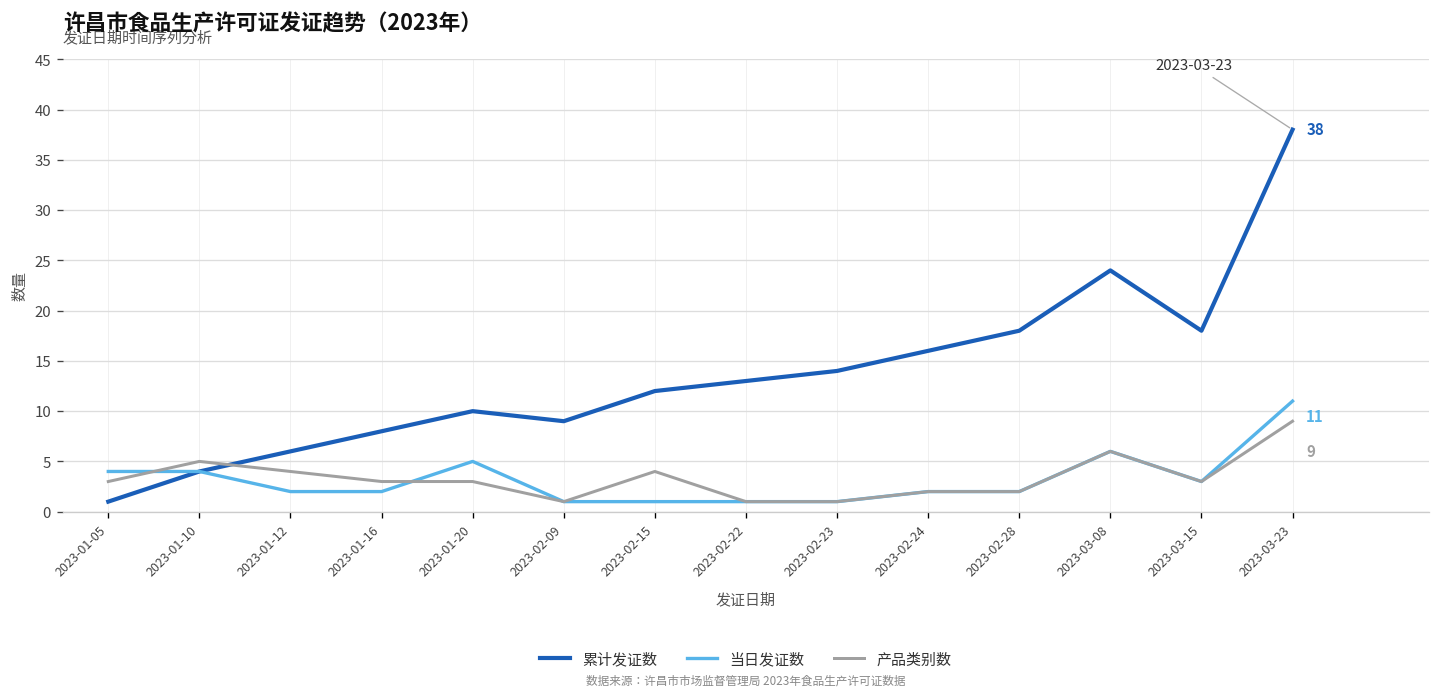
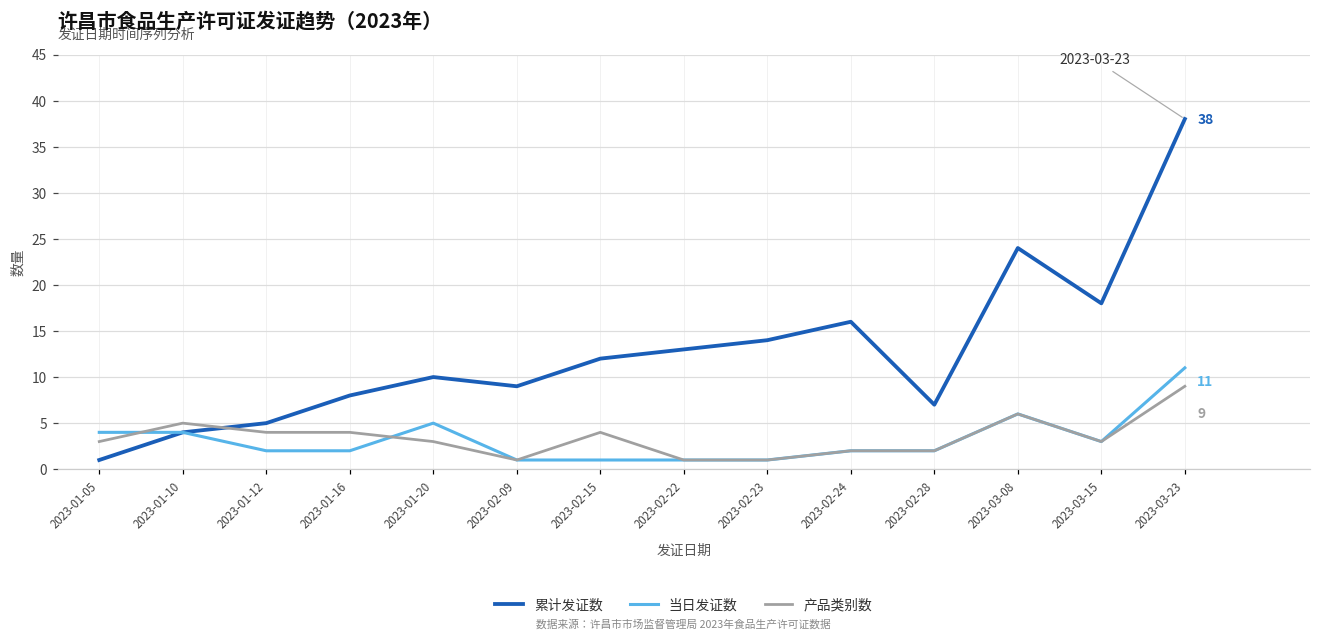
累计发证数, 2023-01-12: 6 -> 5
产品类别数, 2023-01-16: 3 -> 4
累计发证数, 2023-02-28: 18 -> 7
